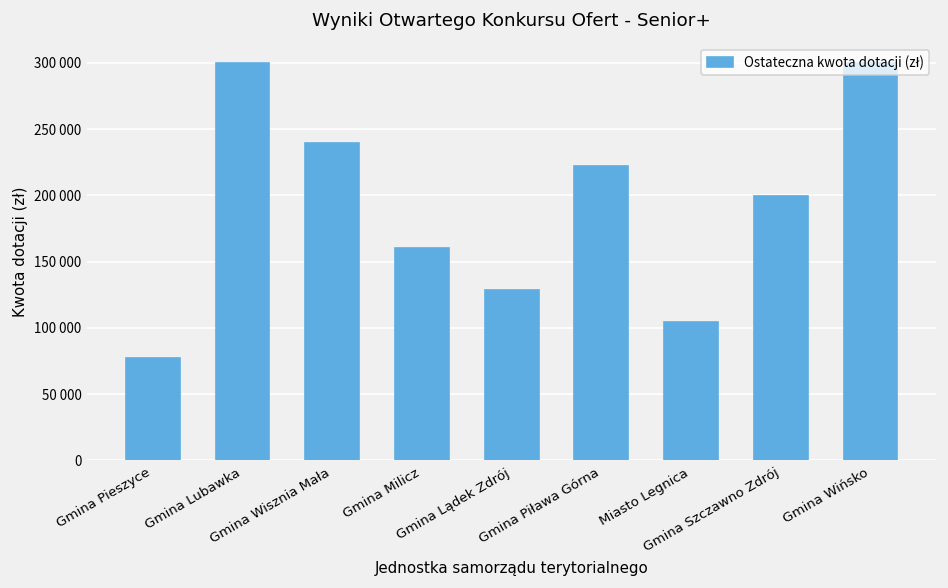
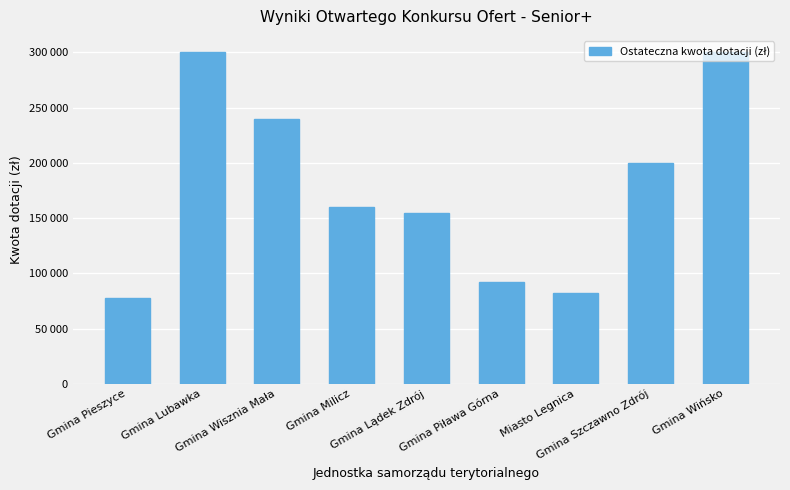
Gmina Lądek Zdrój: 129000 -> 155000
Gmina Piława Górna: 222000 -> 92000
Miasto Legnica: 104000 -> 82000
